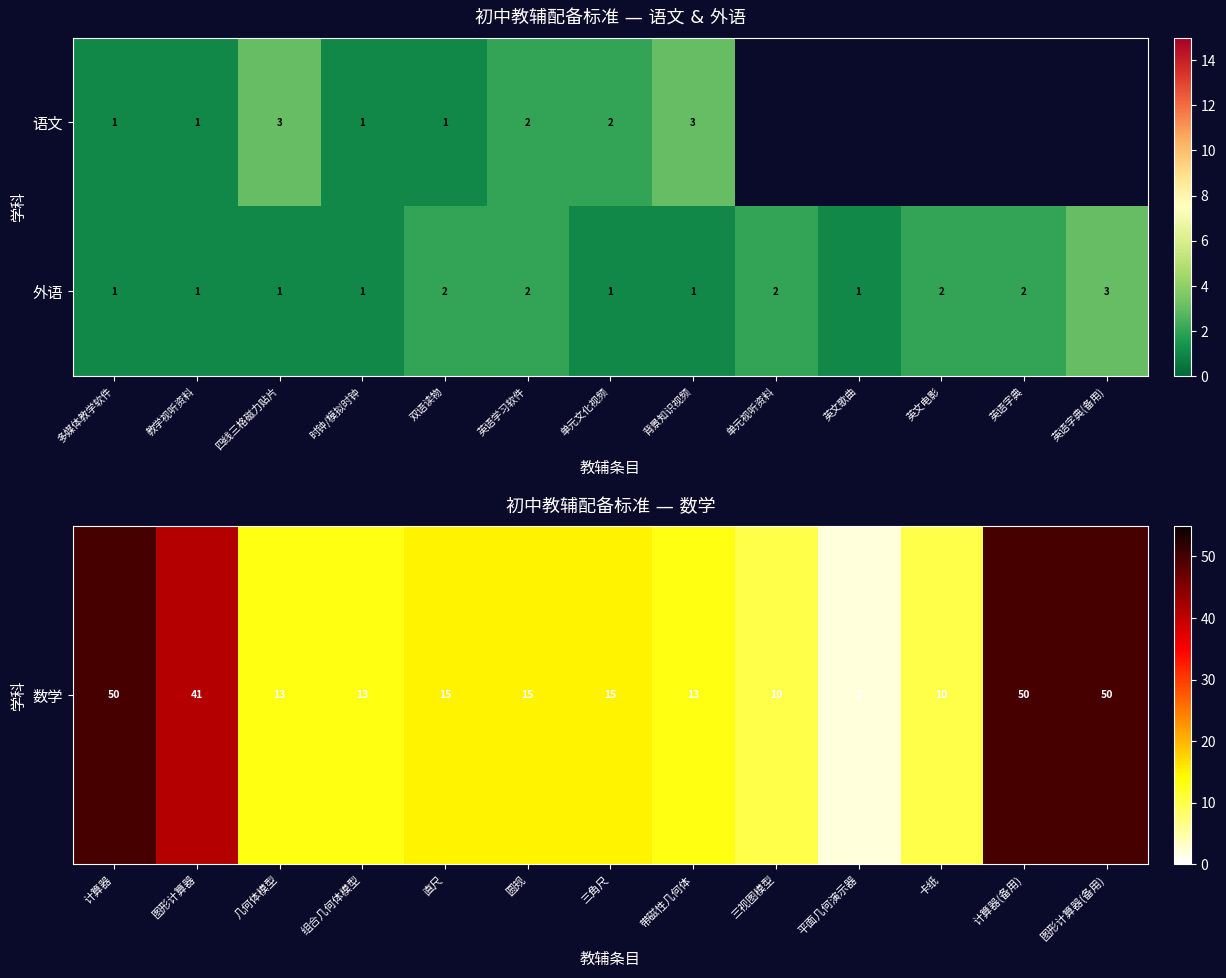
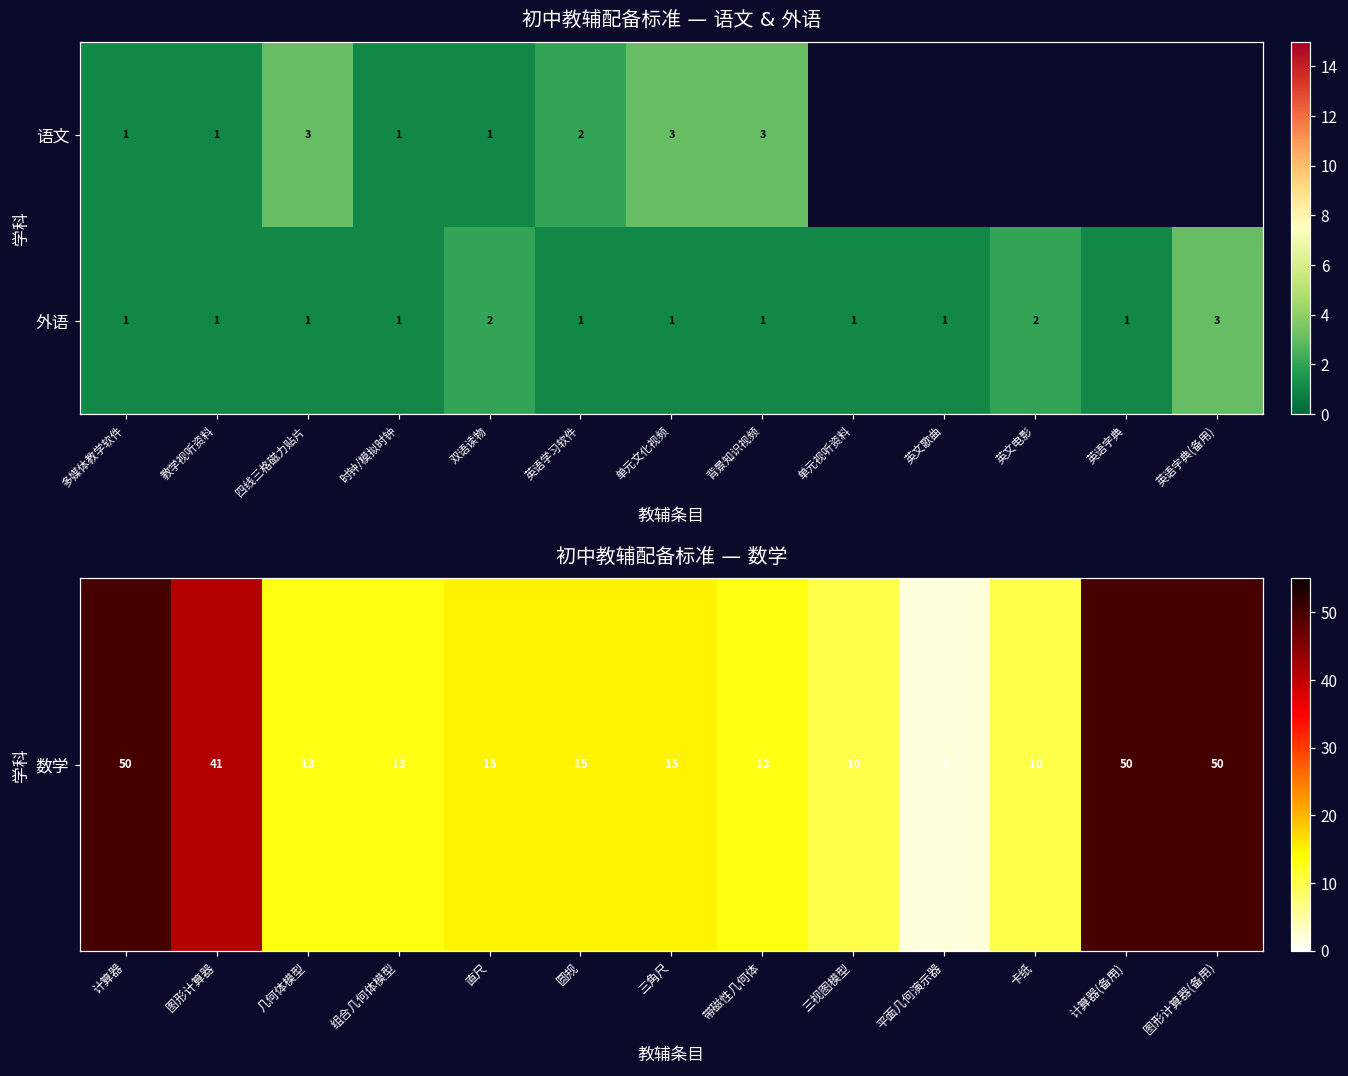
初中教辅配备标准 — 语文 & 外语, 语文, 单元文化视频: 2 -> 3
初中教辅配备标准 — 语文 & 外语, 外语, 英语学习软件: 2 -> 1
初中教辅配备标准 — 语文 & 外语, 外语, 单元视听资料: 2 -> 1
初中教辅配备标准 — 语文 & 外语, 外语, 英语字典: 2 -> 1
